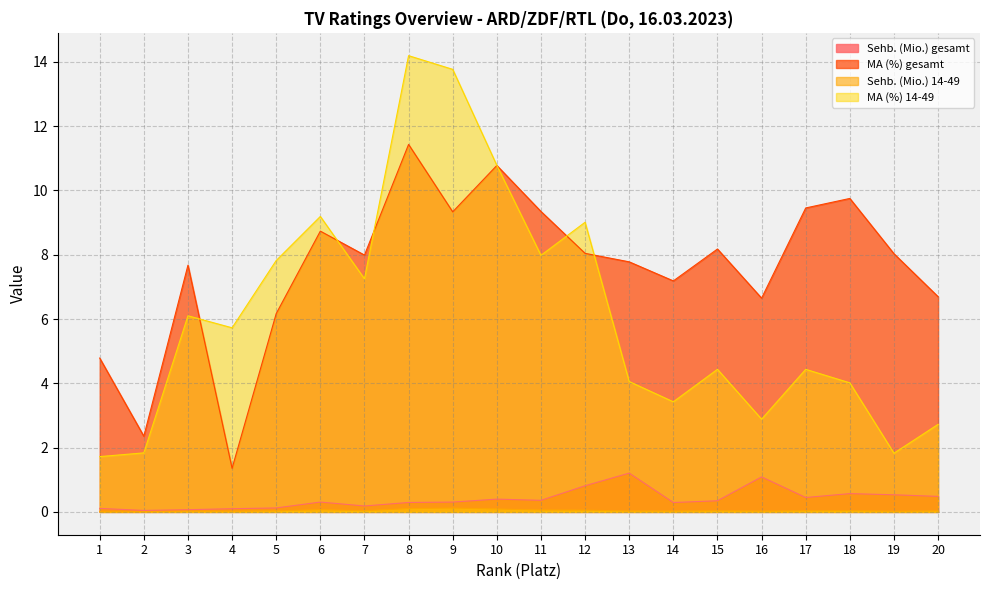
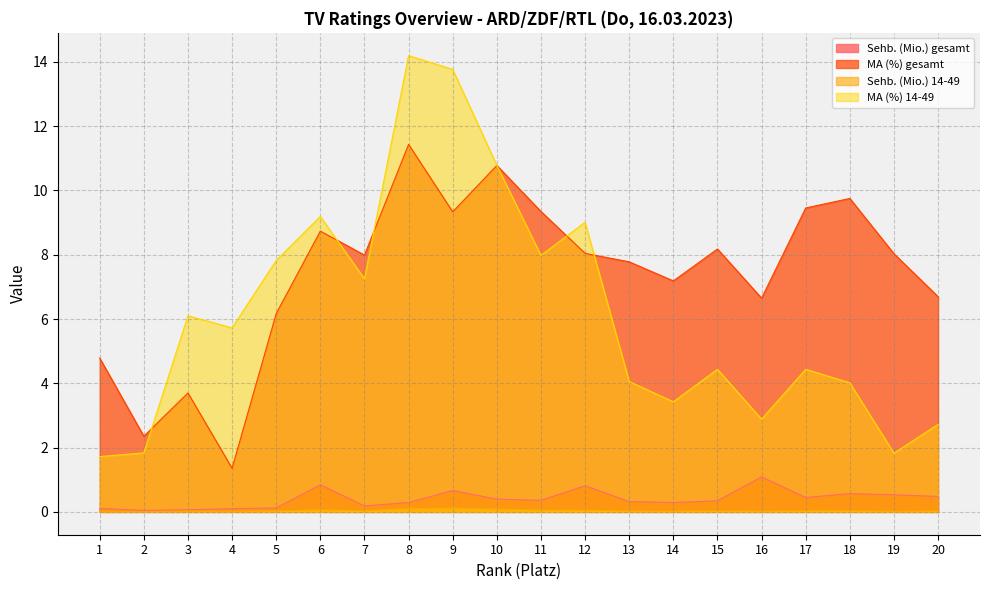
MA (%) gesamt, 3: 7.7 -> 3.7
Sehb. (Mio.) gesamt, 6: 0.3 -> 0.8
Sehb. (Mio.) gesamt, 9: 0.3 -> 0.7
Sehb. (Mio.) gesamt, 13: 1.2 -> 0.3
